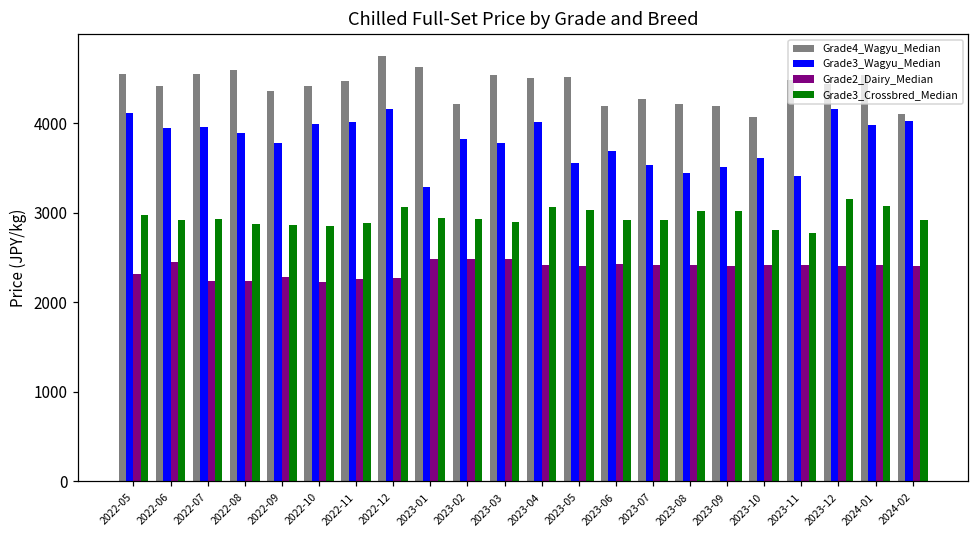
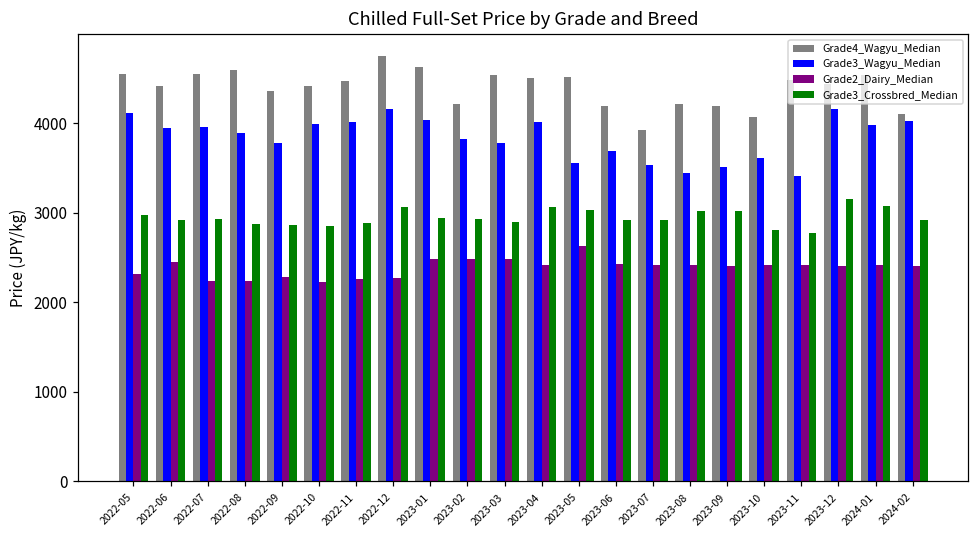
Grade3_Wagyu_Median, 2023-01: 3300 -> 4000
Grade2_Dairy_Median, 2023-05: 2400 -> 2600
Grade4_Wagyu_Median, 2023-07: 4300 -> 3900
